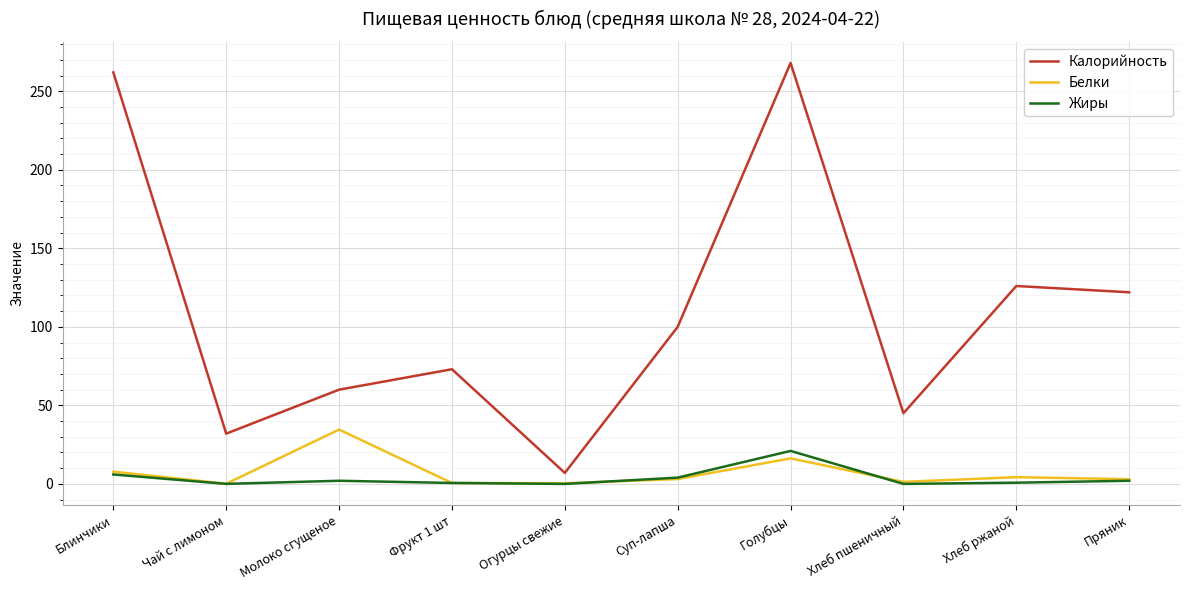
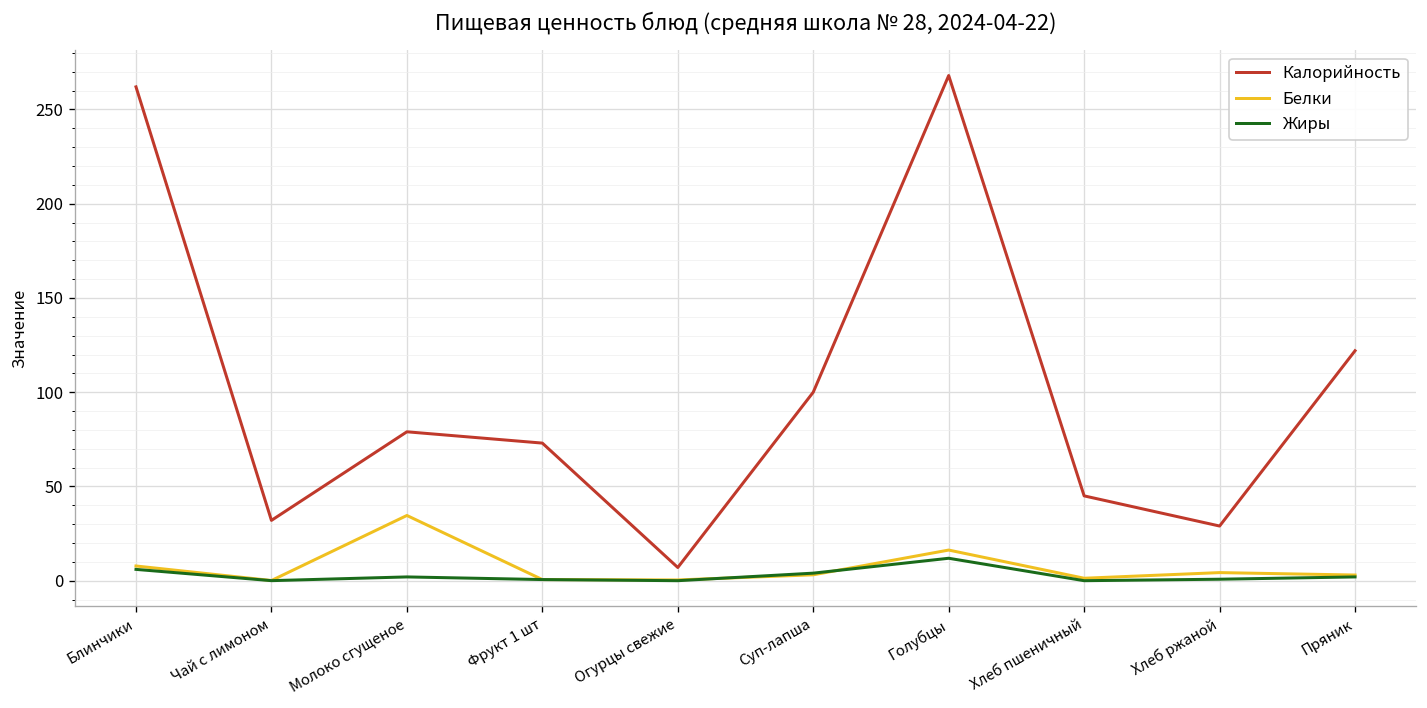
Калорийность, Молоко сгущеное: 60 -> 79
Жиры, Голубцы: 21 -> 12
Калорийность, Хлеб ржаной: 126 -> 29
